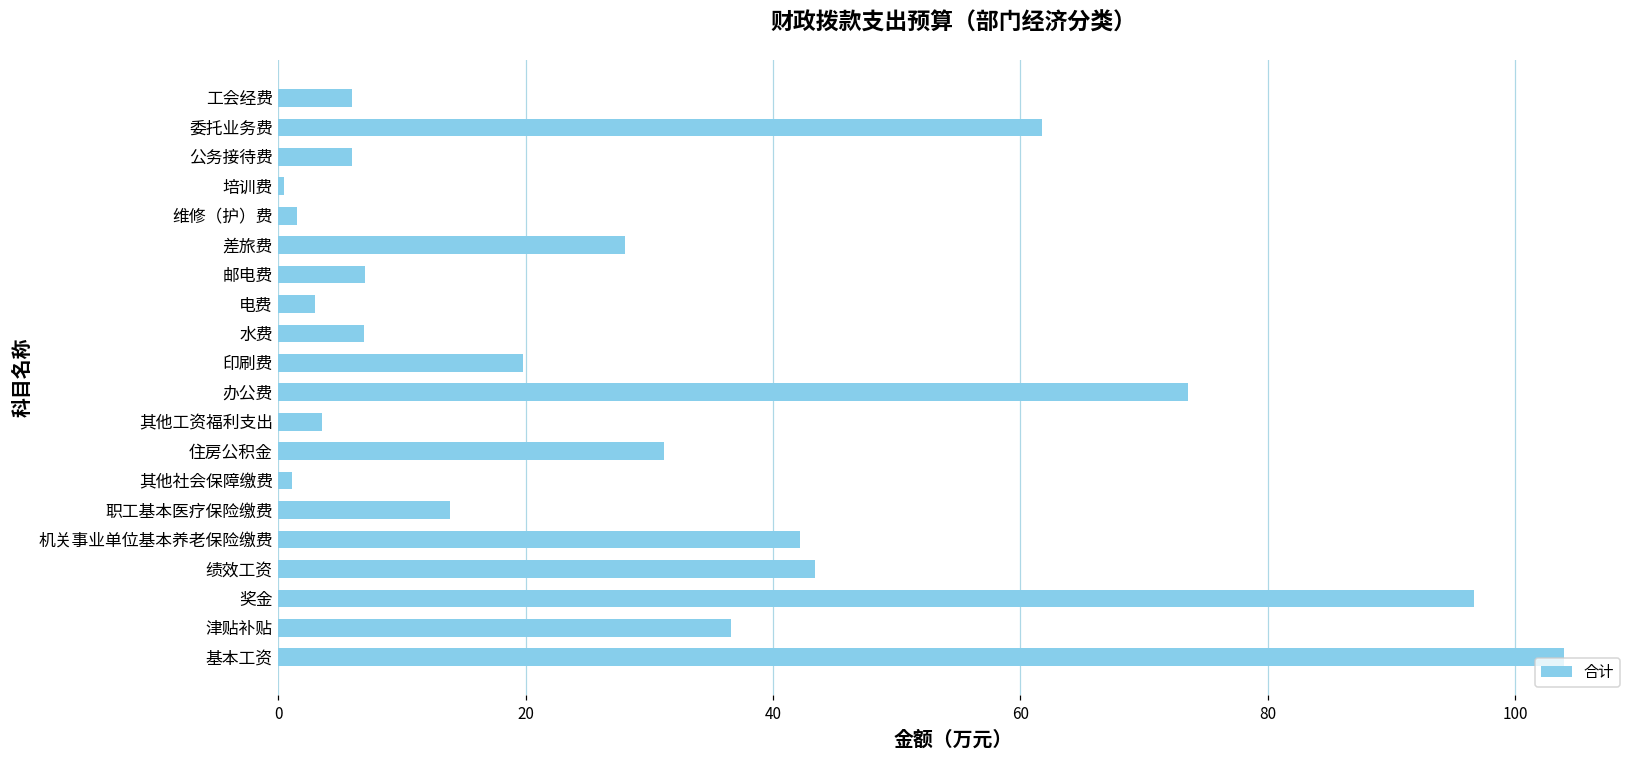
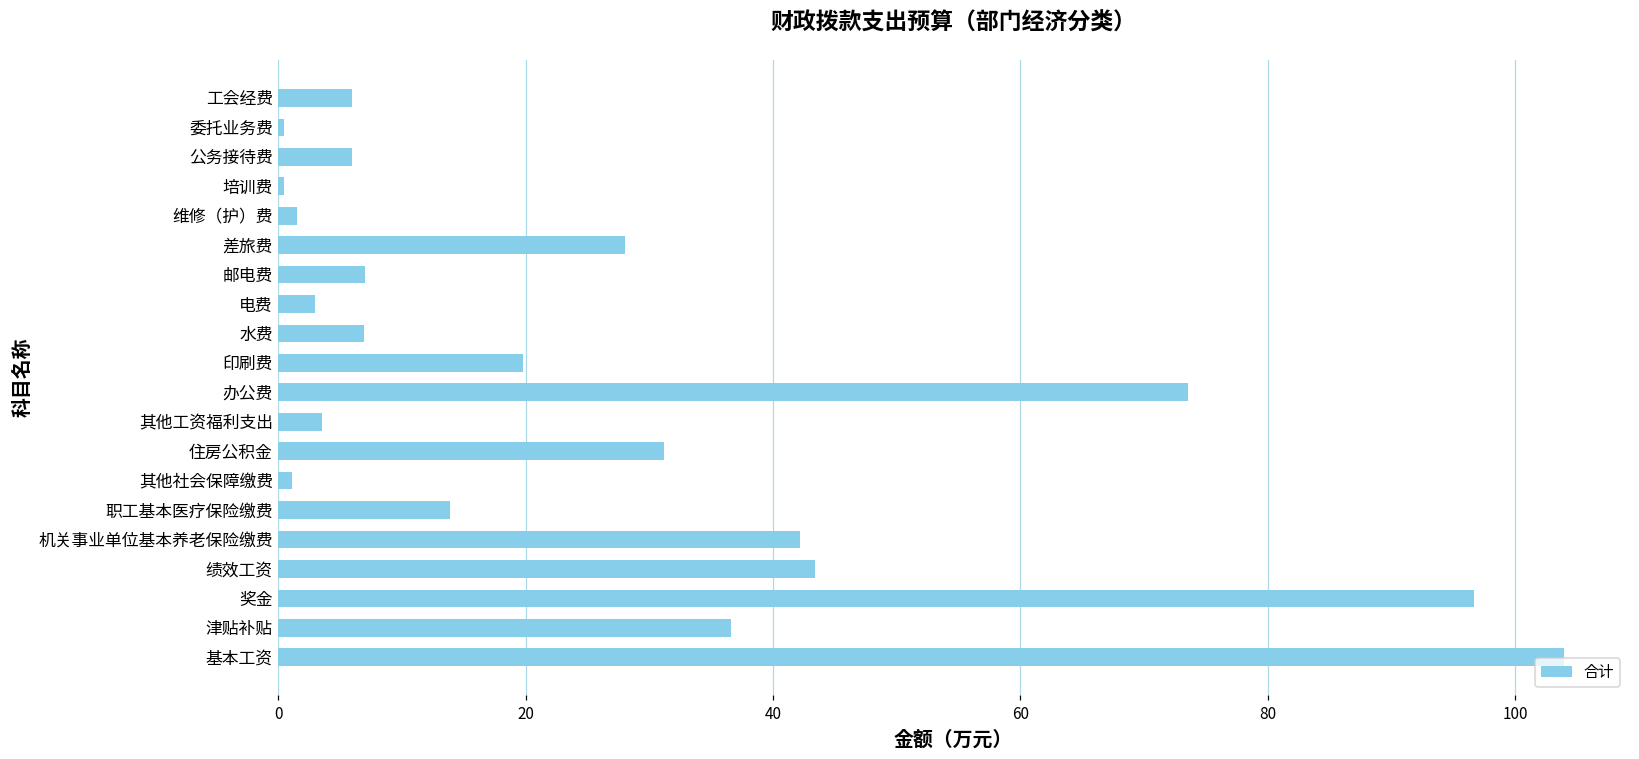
委托业务费: 61.7 -> 0.5
